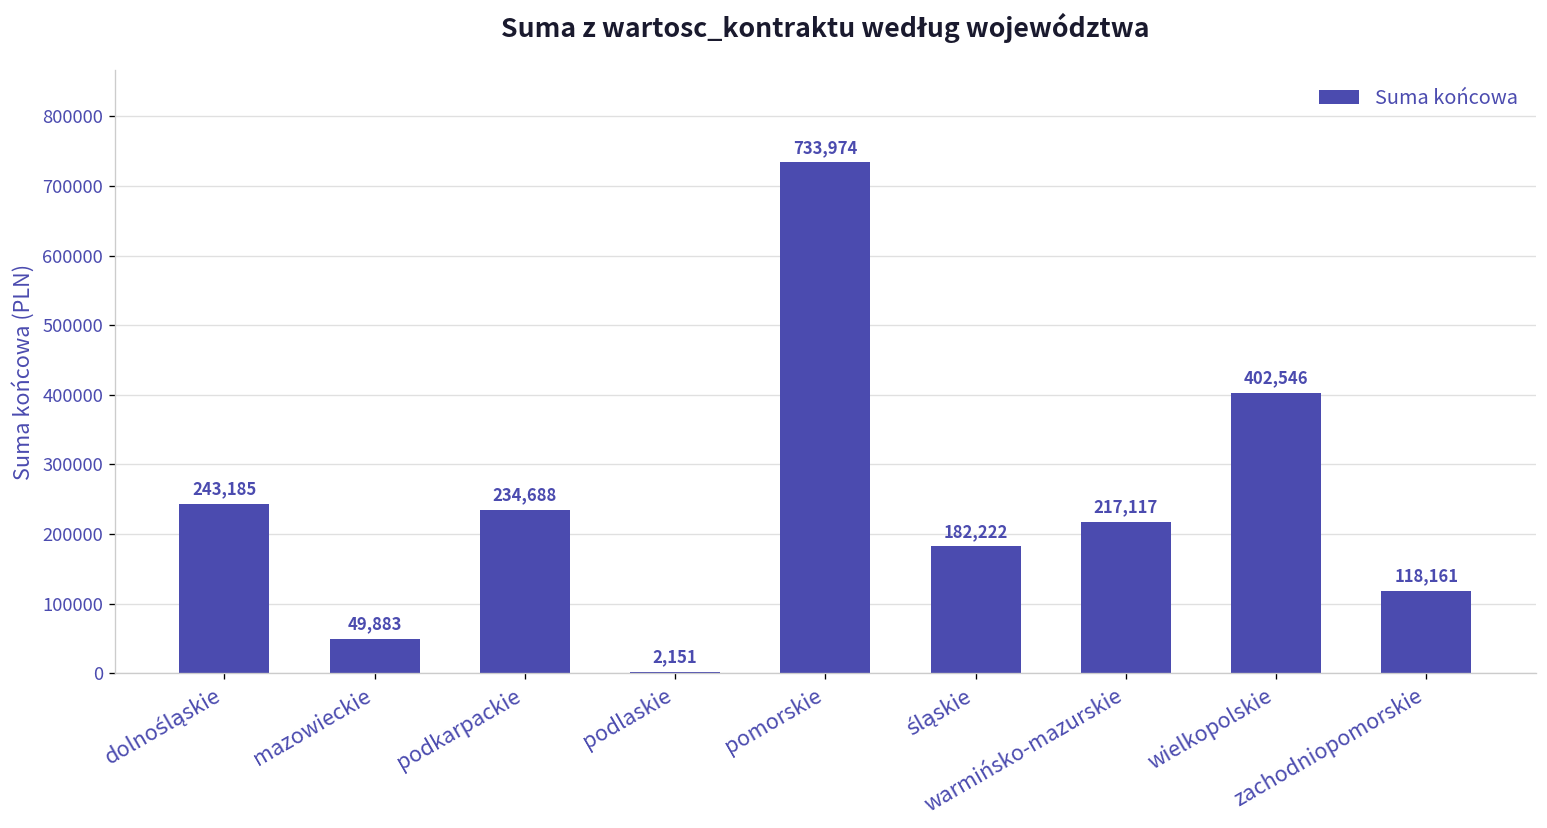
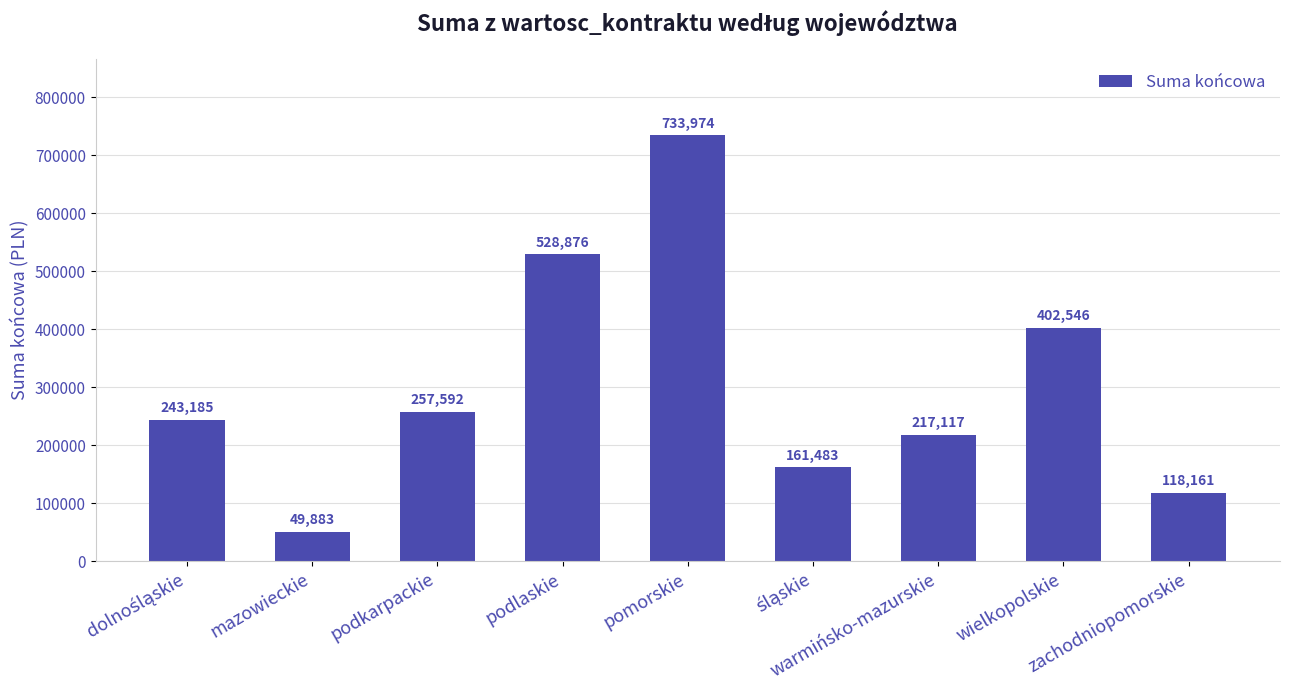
podkarpackie: 234,688 -> 257,592
podlaskie: 2,151 -> 528,876
śląskie: 182,222 -> 161,483
